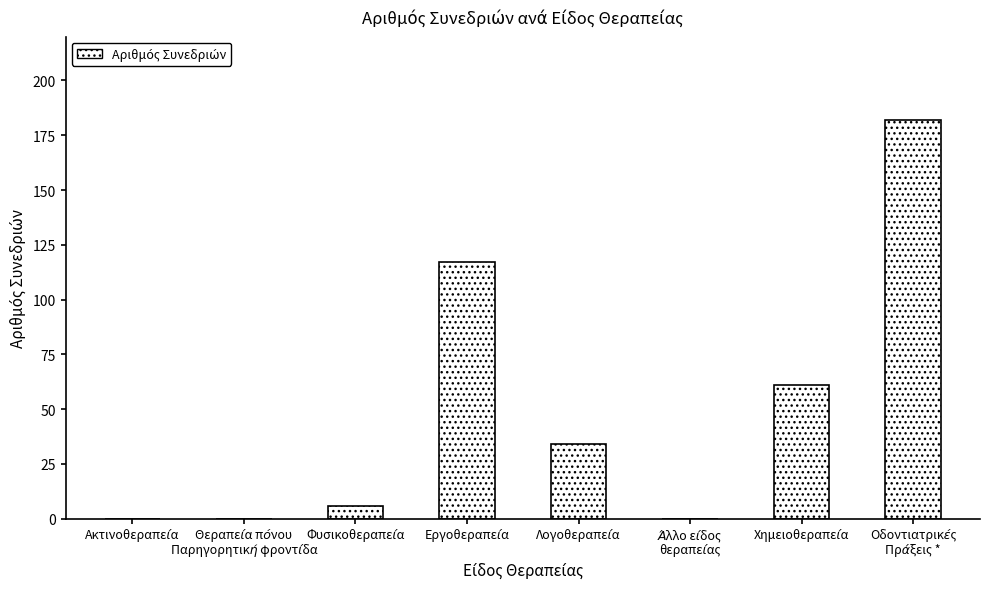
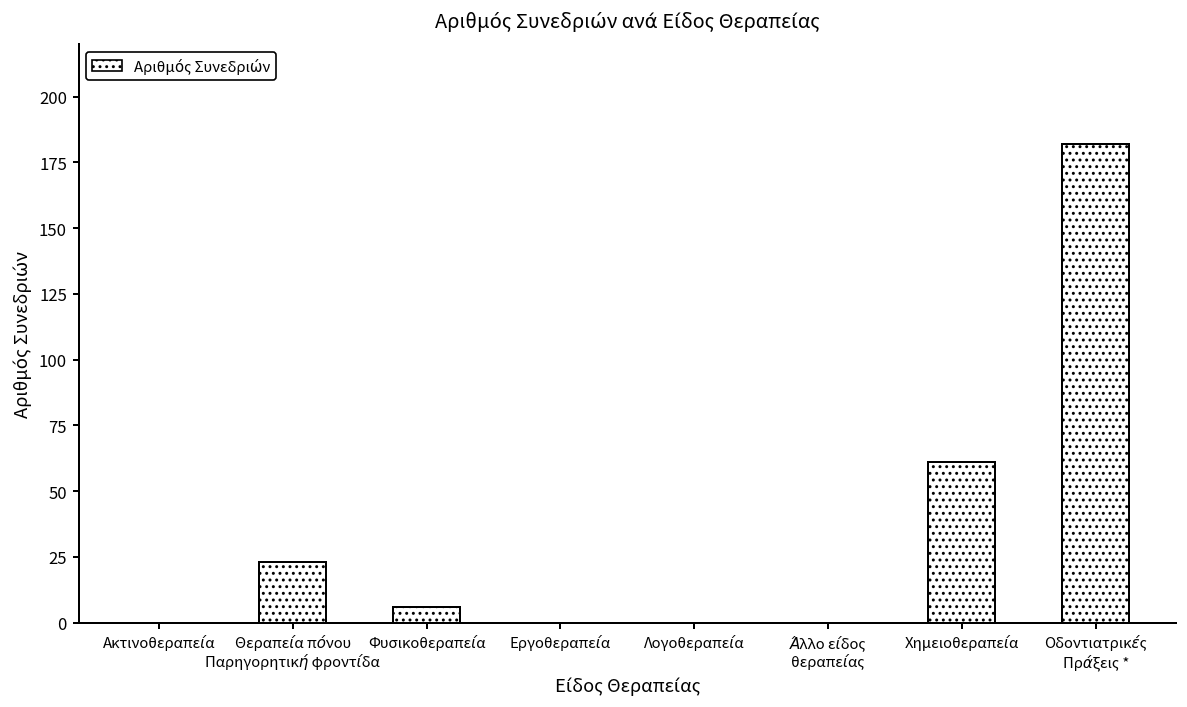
Θεραπεία πόνου Παρηγορητική φροντίδα: 0 -> 23
Εργοθεραπεία: 117 -> 0
Λογοθεραπεία: 34 -> 0
